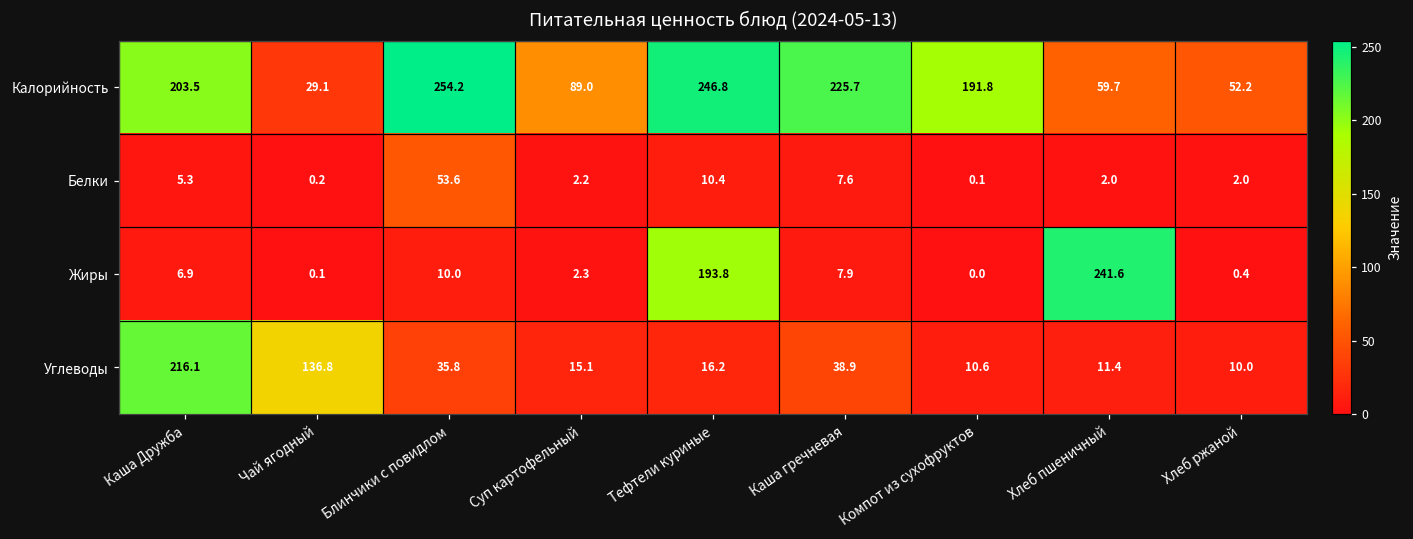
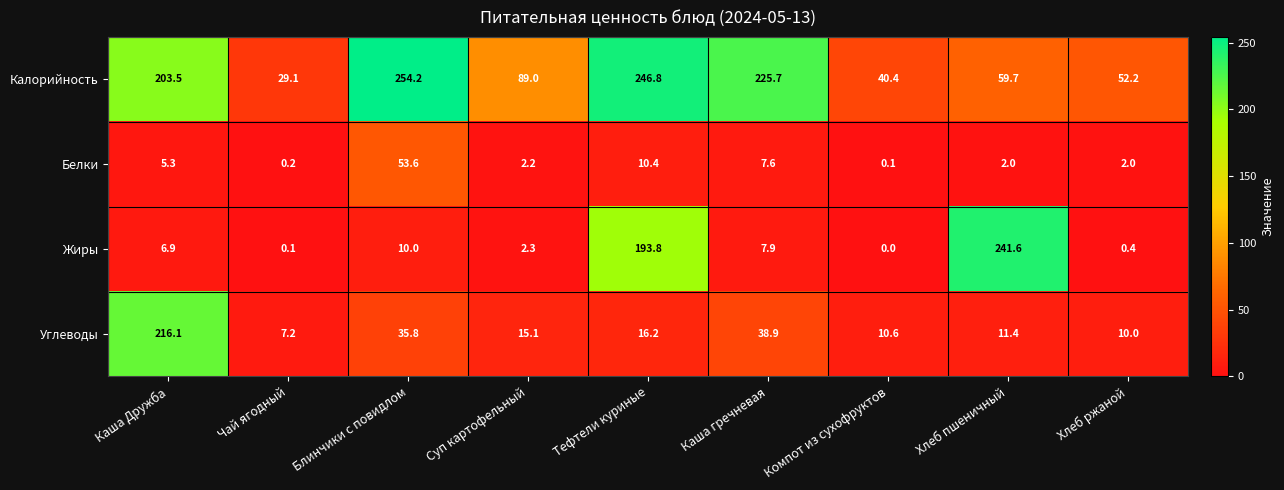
Калорийность, Компот из сухофруктов: 191.8 -> 40.4
Углеводы, Чай ягодный: 136.8 -> 7.2
